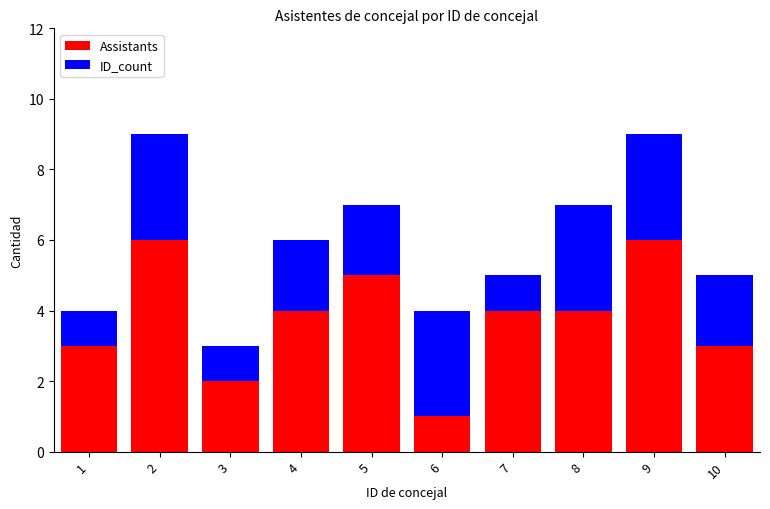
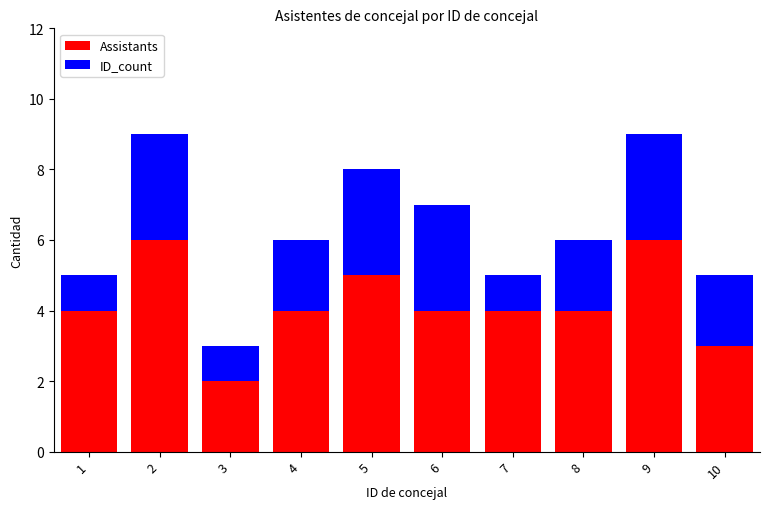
Assistants, 1: 3 -> 4
ID_count, 5: 2 -> 3
Assistants, 6: 1 -> 4
ID_count, 8: 3 -> 2
